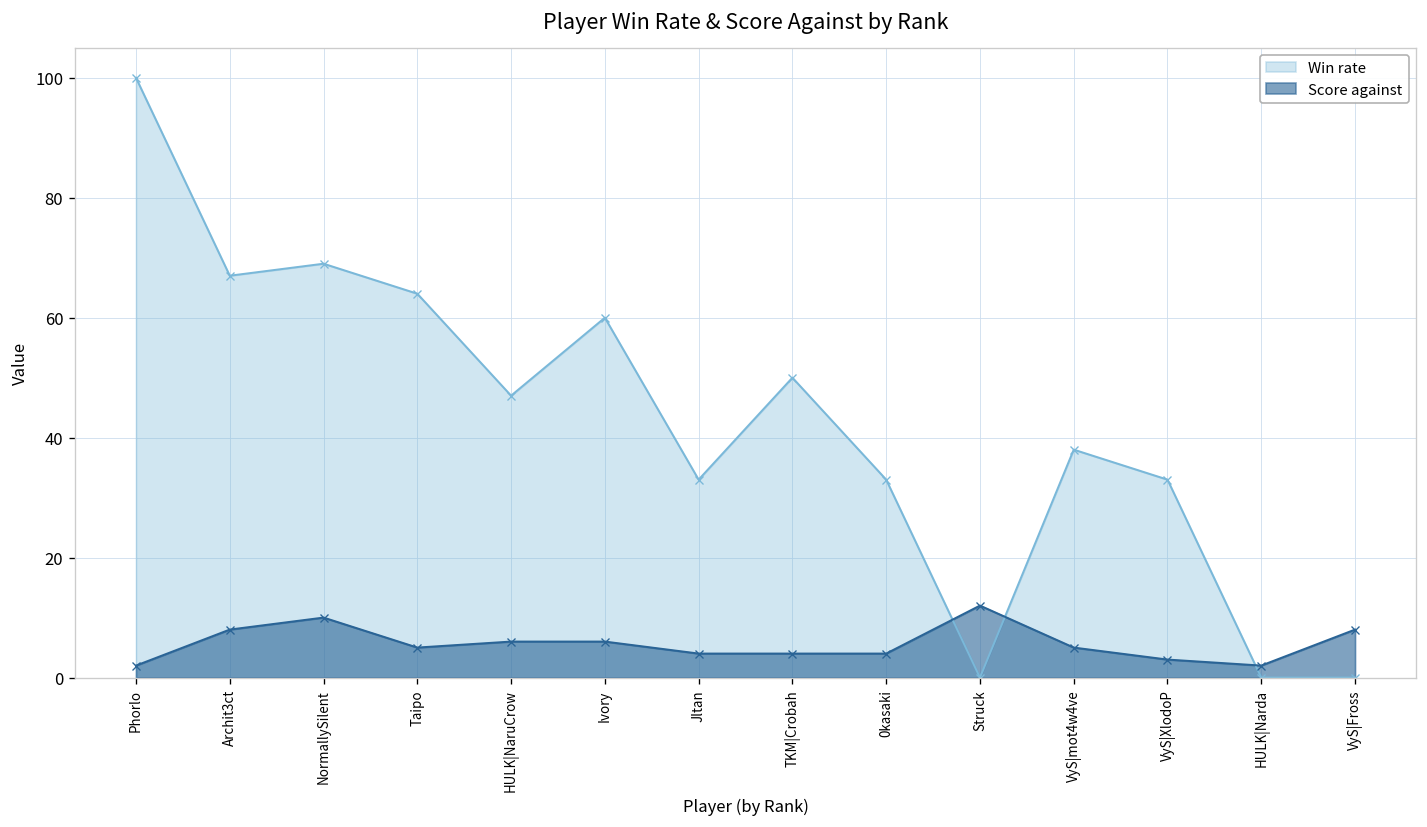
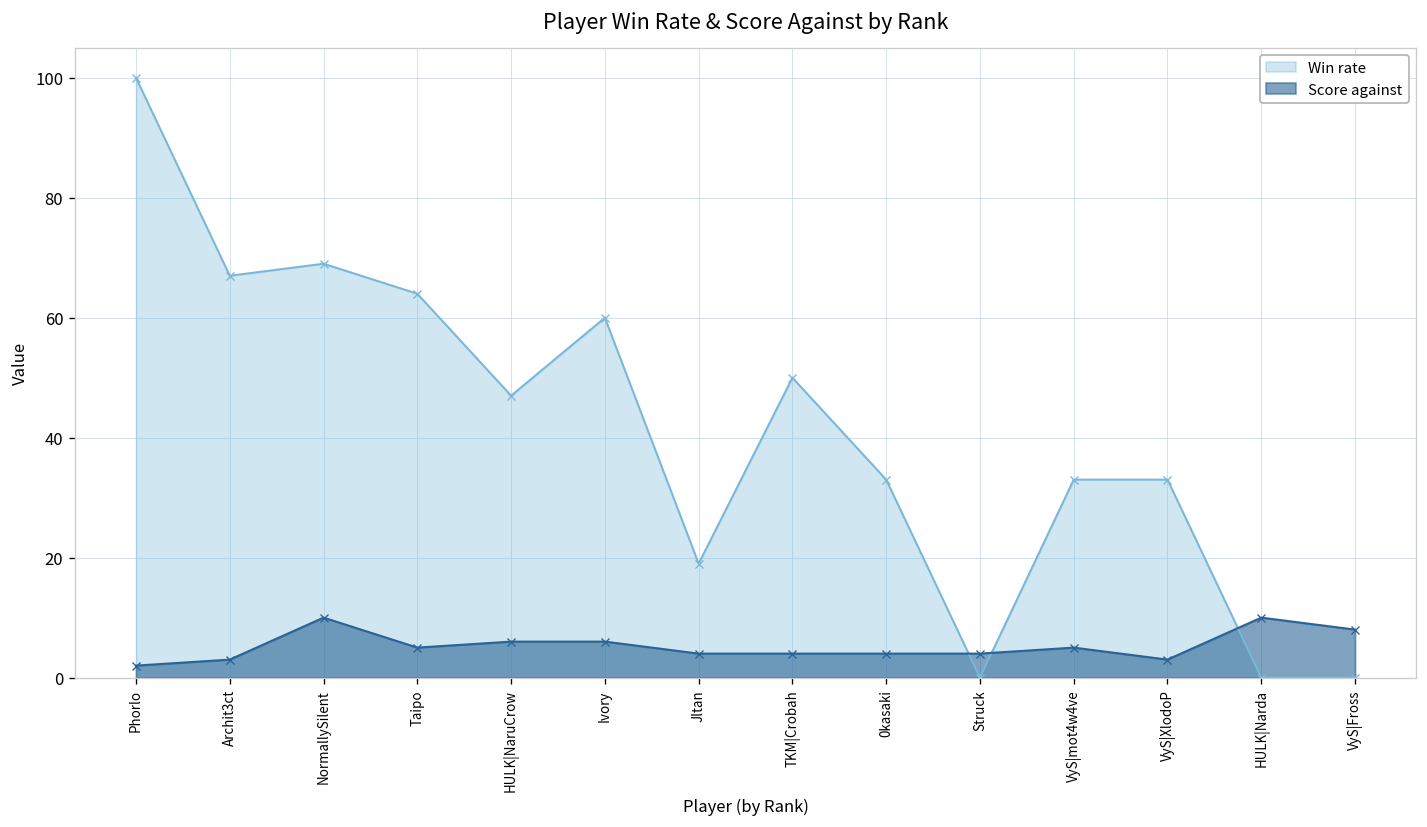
Score against, Archit3ct: 8 -> 3
Win rate, Jltan: 33 -> 19
Score against, Struck: 12 -> 4
Win rate, VyS|mot4w4ve: 38 -> 33
Score against, HULK|Narda: 2 -> 10
